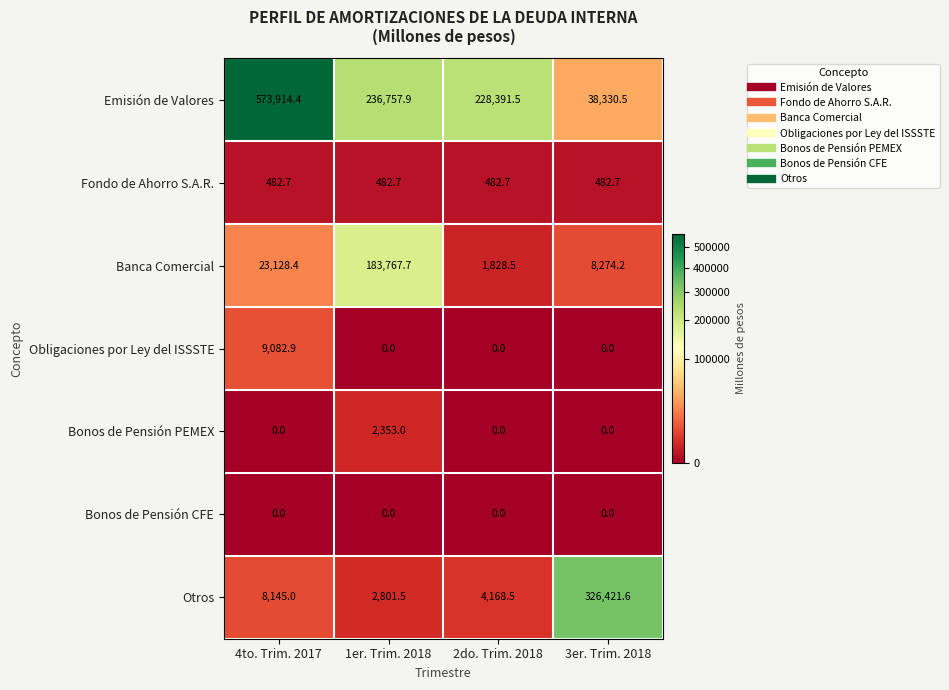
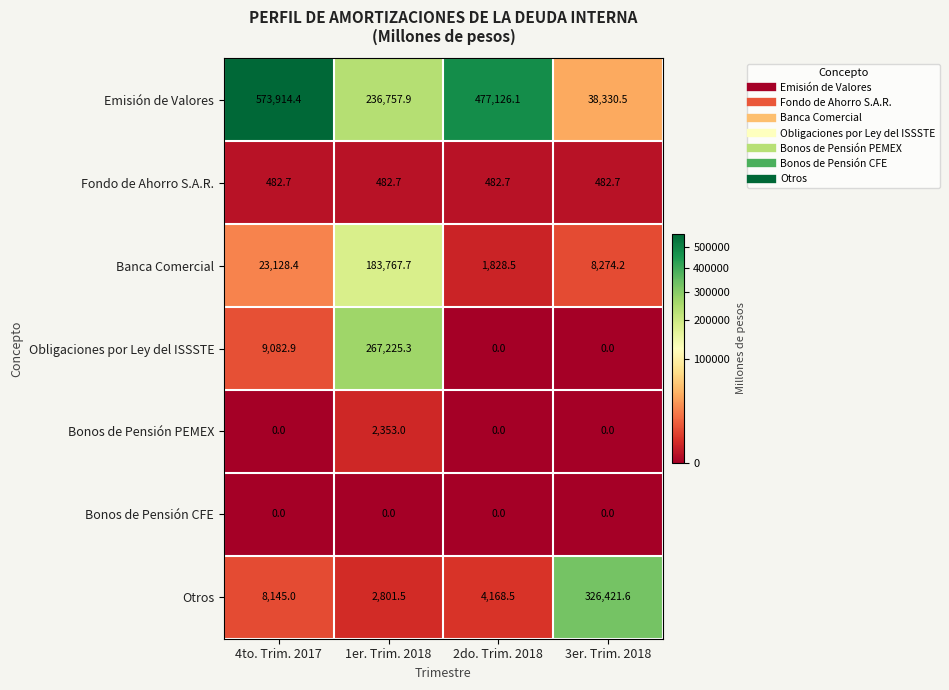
Emisión de Valores, 2do. Trim. 2018: 228,391.5 -> 477,126.1
Obligaciones por Ley del ISSSTE, 1er. Trim. 2018: 0.0 -> 267,225.3
